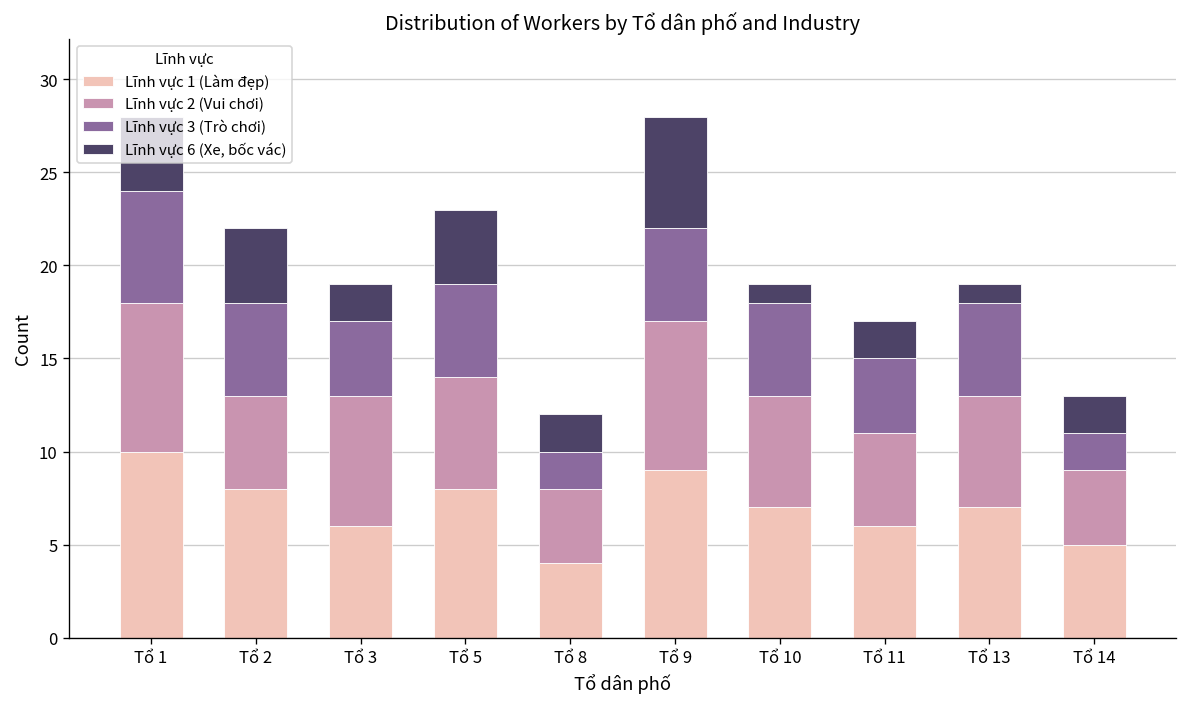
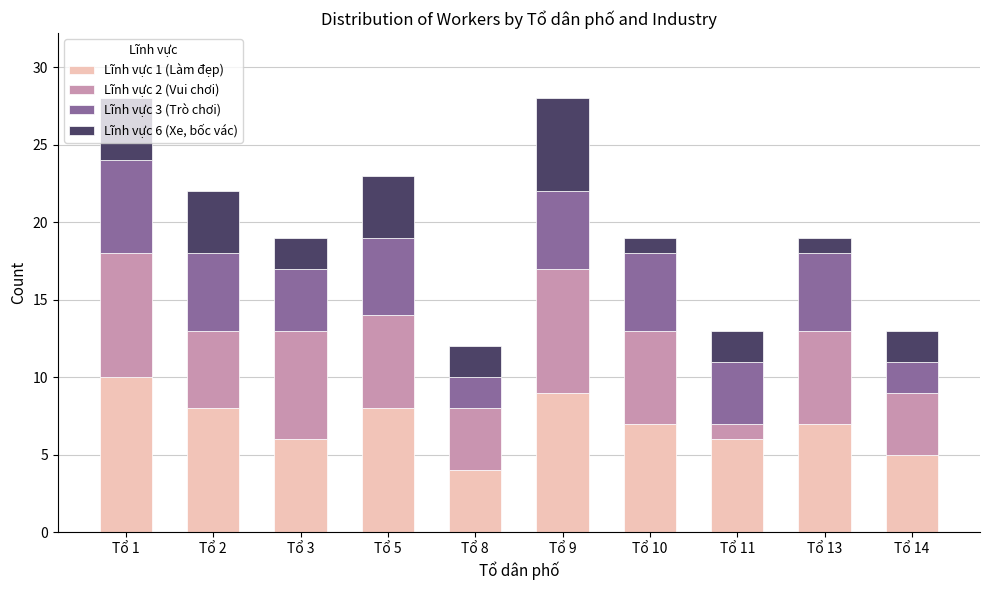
Lĩnh vực 2 (Vui chơi), Tổ 11: 5 -> 1
